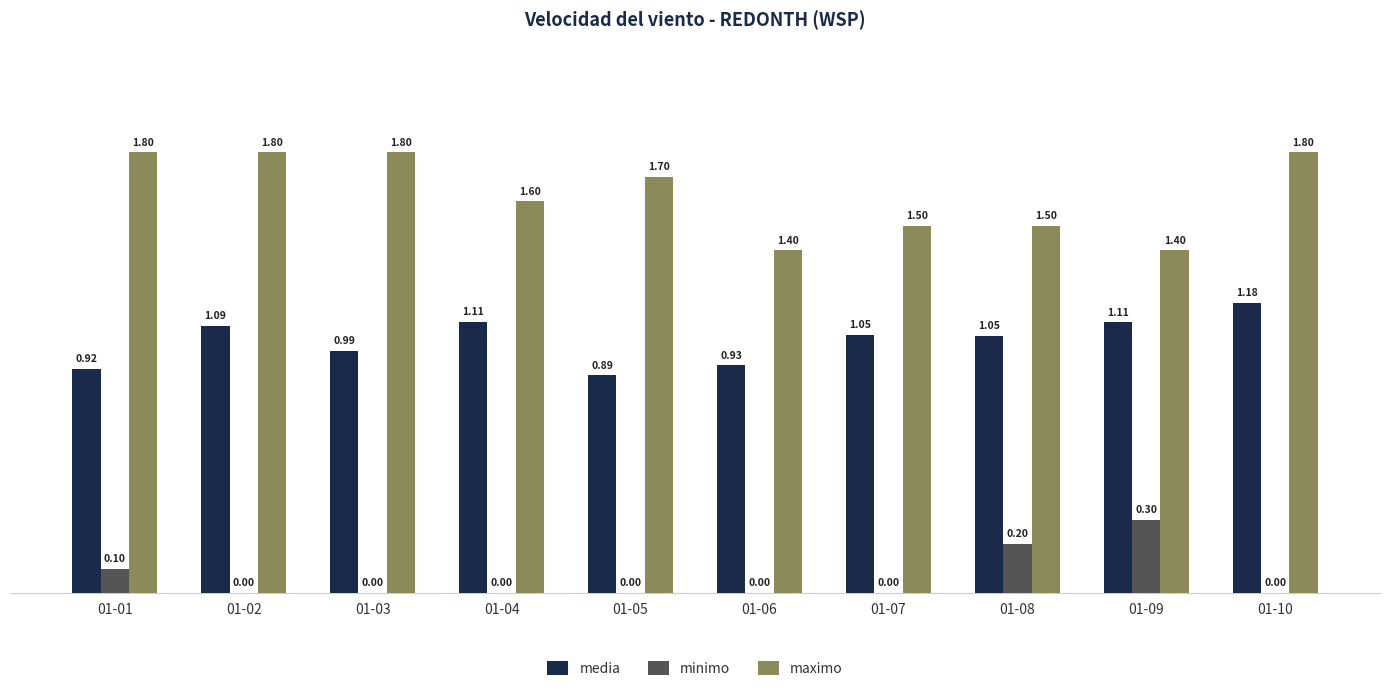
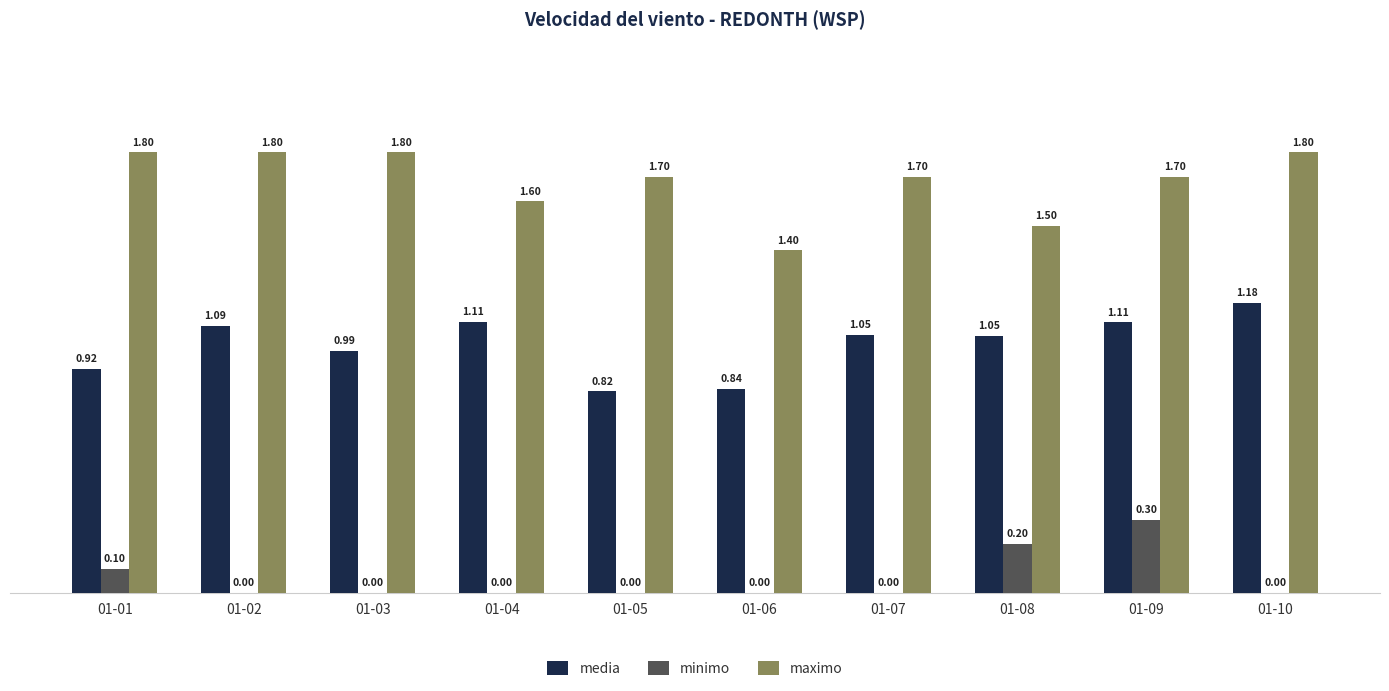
media, 01-05: 0.89 -> 0.82
media, 01-06: 0.93 -> 0.84
maximo, 01-07: 1.50 -> 1.70
maximo, 01-09: 1.40 -> 1.70
